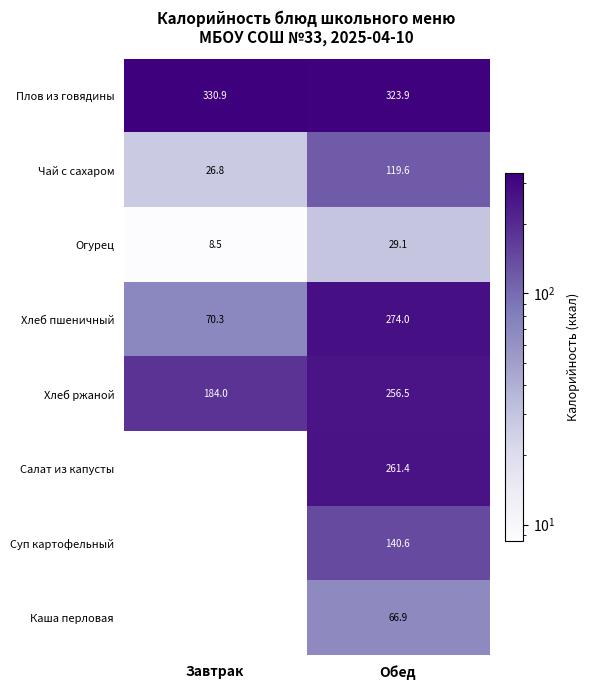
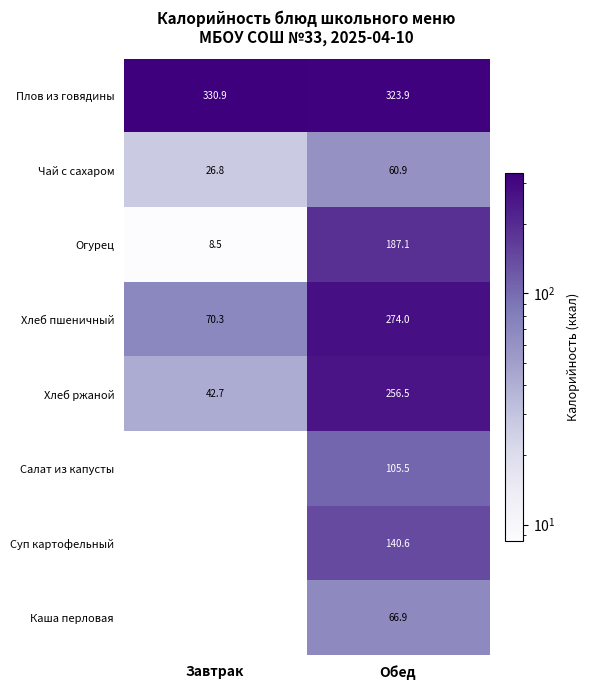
Чай с сахаром, Обед: 119.6 -> 60.9
Огурец, Обед: 29.1 -> 187.1
Хлеб ржаной, Завтрак: 184.0 -> 42.7
Салат из капусты, Обед: 261.4 -> 105.5
